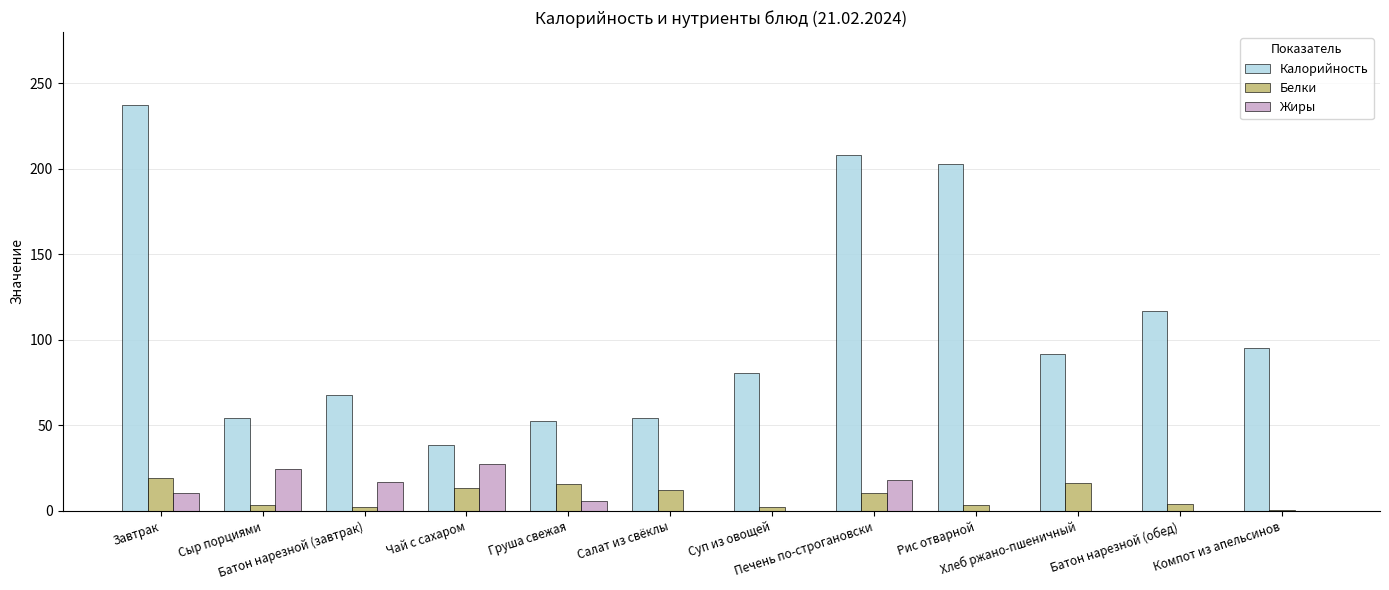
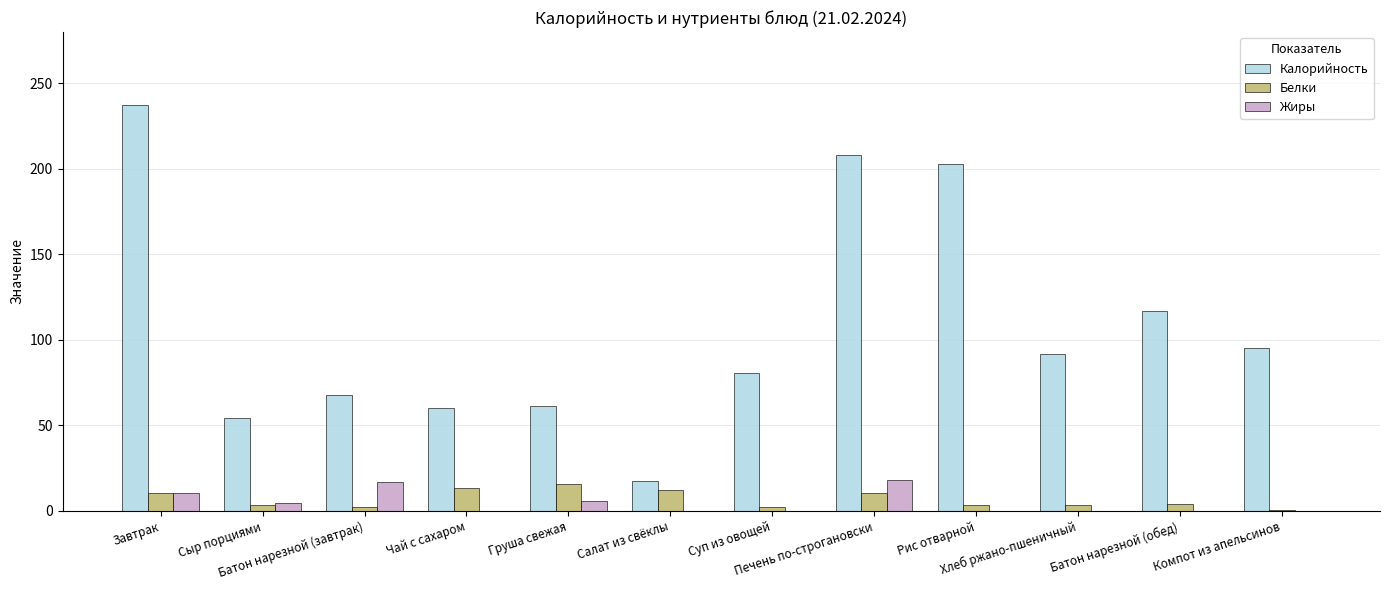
Белки, Завтрак: 19 -> 10
Жиры, Сыр порциями: 24 -> 4
Калорийность, Чай с сахаром: 39 -> 60
Жиры, Чай с сахаром: 27 -> 0
Калорийность, Груша свежая: 53 -> 61
Калорийность, Салат из свёклы: 54 -> 17
Белки, Хлеб ржано-пшеничный: 16 -> 3
